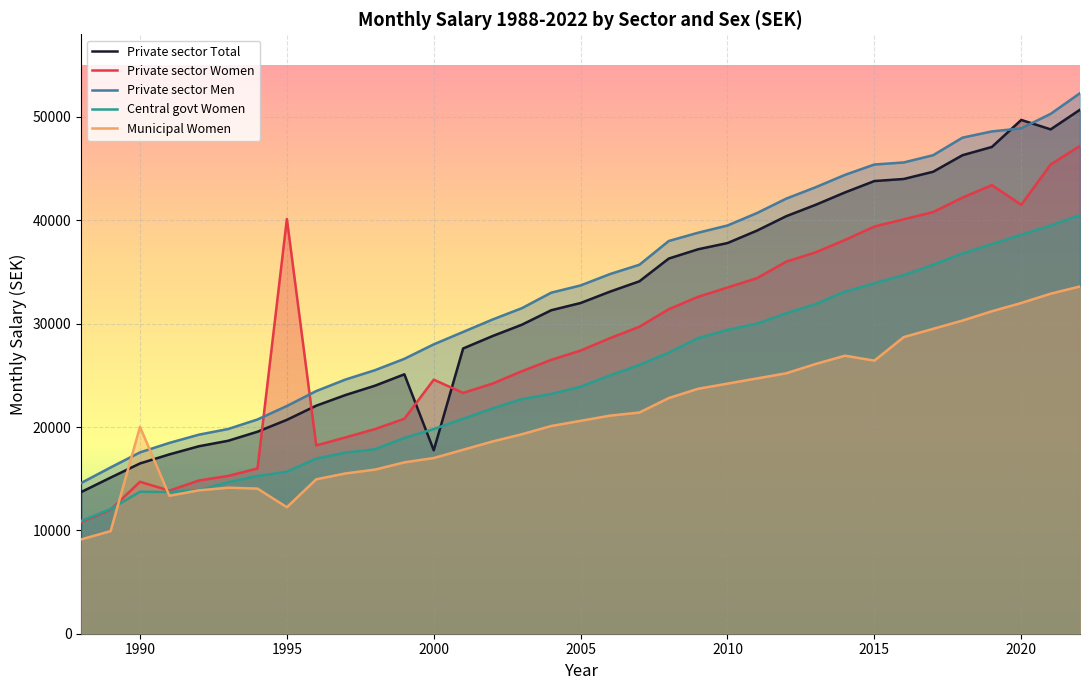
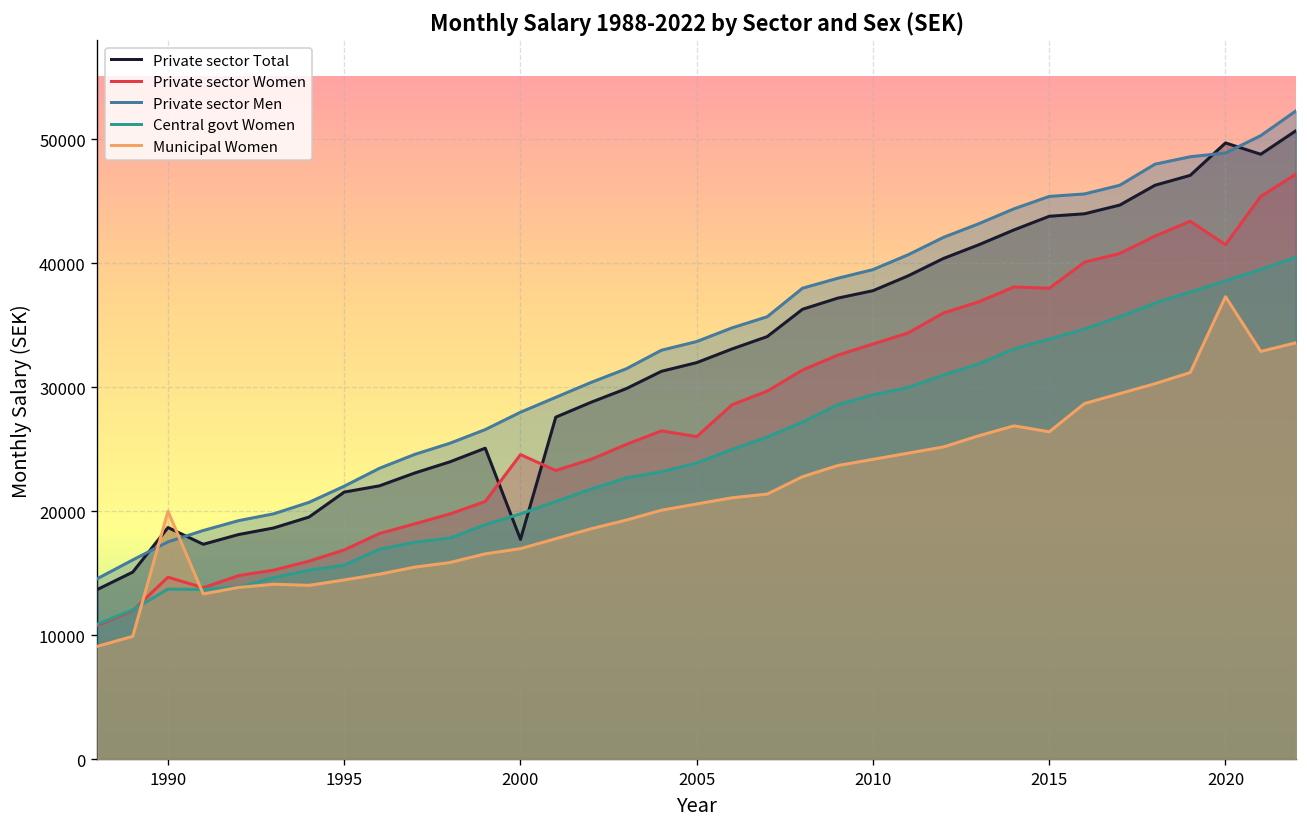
Private sector Total, 1990: 16500 -> 18700
Private sector Total, 1995: 20700 -> 21600
Private sector Women, 1995: 40100 -> 16900
Municipal Women, 1995: 12200 -> 14500
Private sector Women, 2005: 27400 -> 26000
Private sector Women, 2015: 39400 -> 38000
Municipal Women, 2020: 32000 -> 37300
